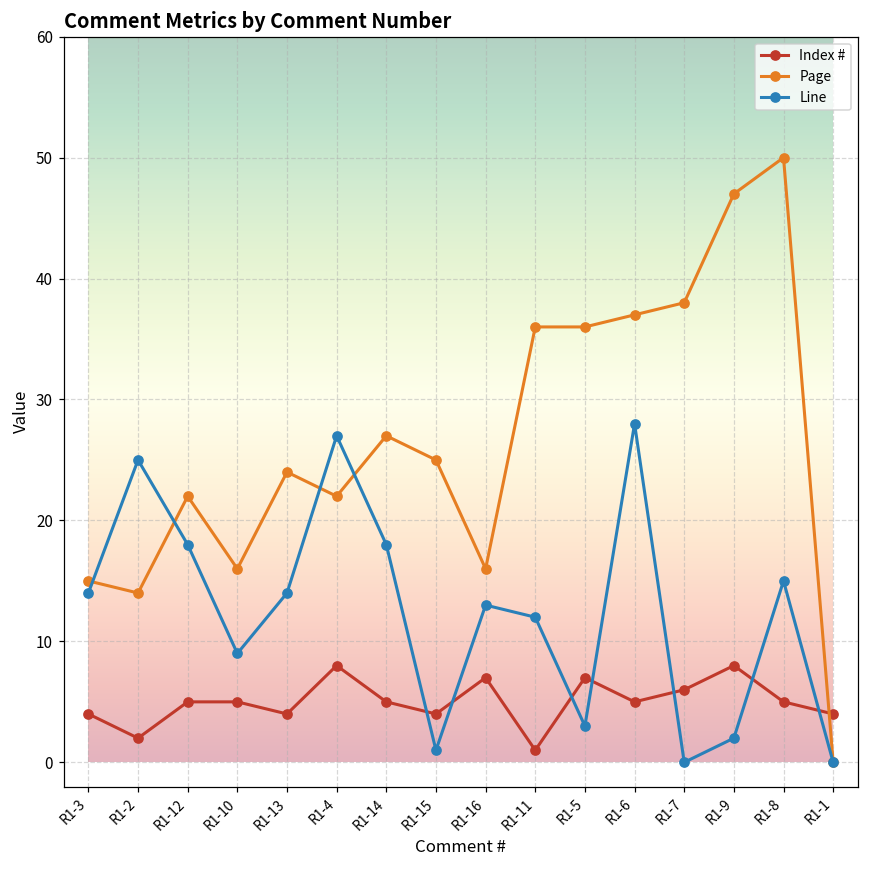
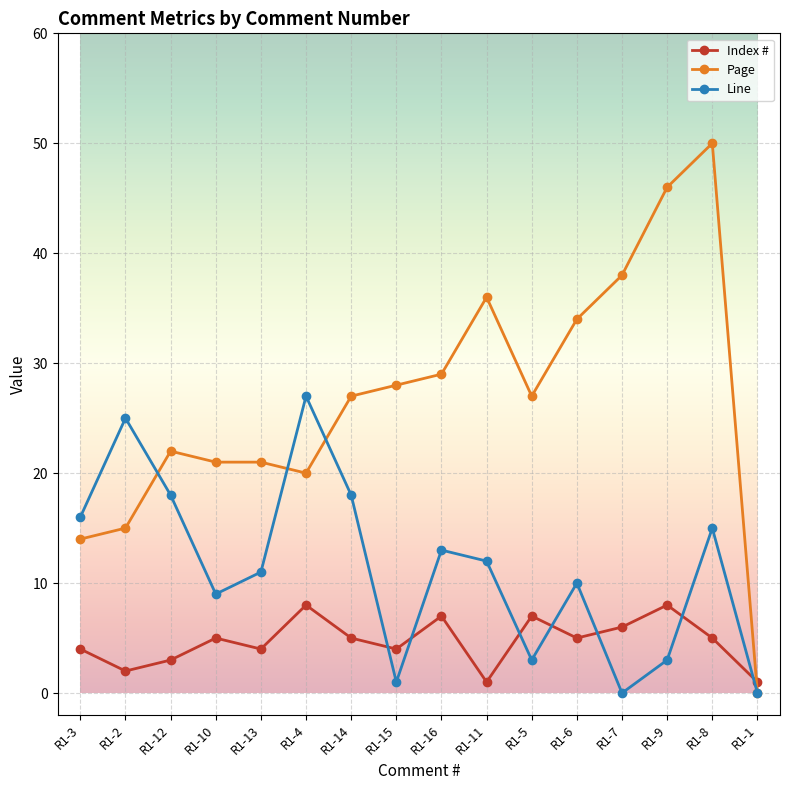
Page, R1-3: 15 -> 14
Line, R1-3: 14 -> 16
Page, R1-2: 14 -> 15
Index #, R1-12: 5 -> 3
Page, R1-10: 16 -> 21
Page, R1-13: 24 -> 21
Line, R1-13: 14 -> 11
Page, R1-4: 22 -> 20
Page, R1-15: 25 -> 28
Page, R1-16: 16 -> 29
Page, R1-5: 36 -> 27
Page, R1-6: 37 -> 34
Line, R1-6: 28 -> 10
Page, R1-9: 47 -> 46
Line, R1-9: 2 -> 3
Index #, R1-1: 4 -> 1
